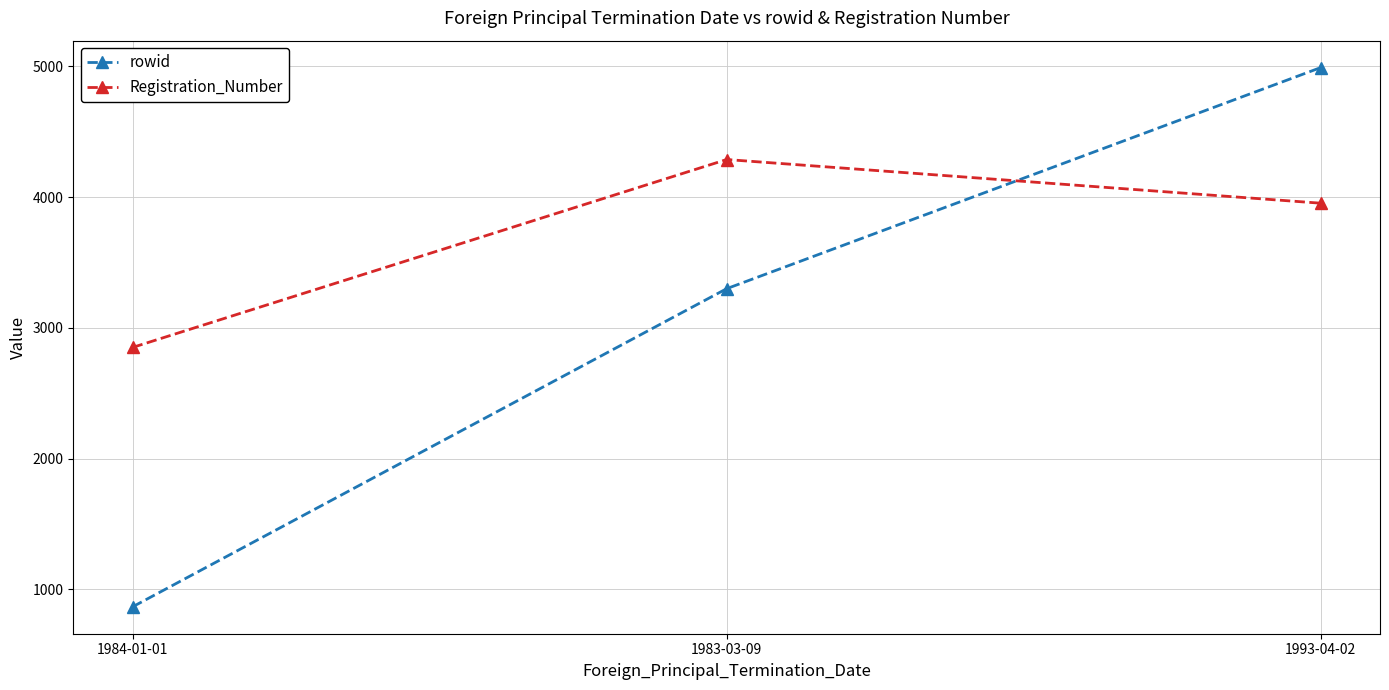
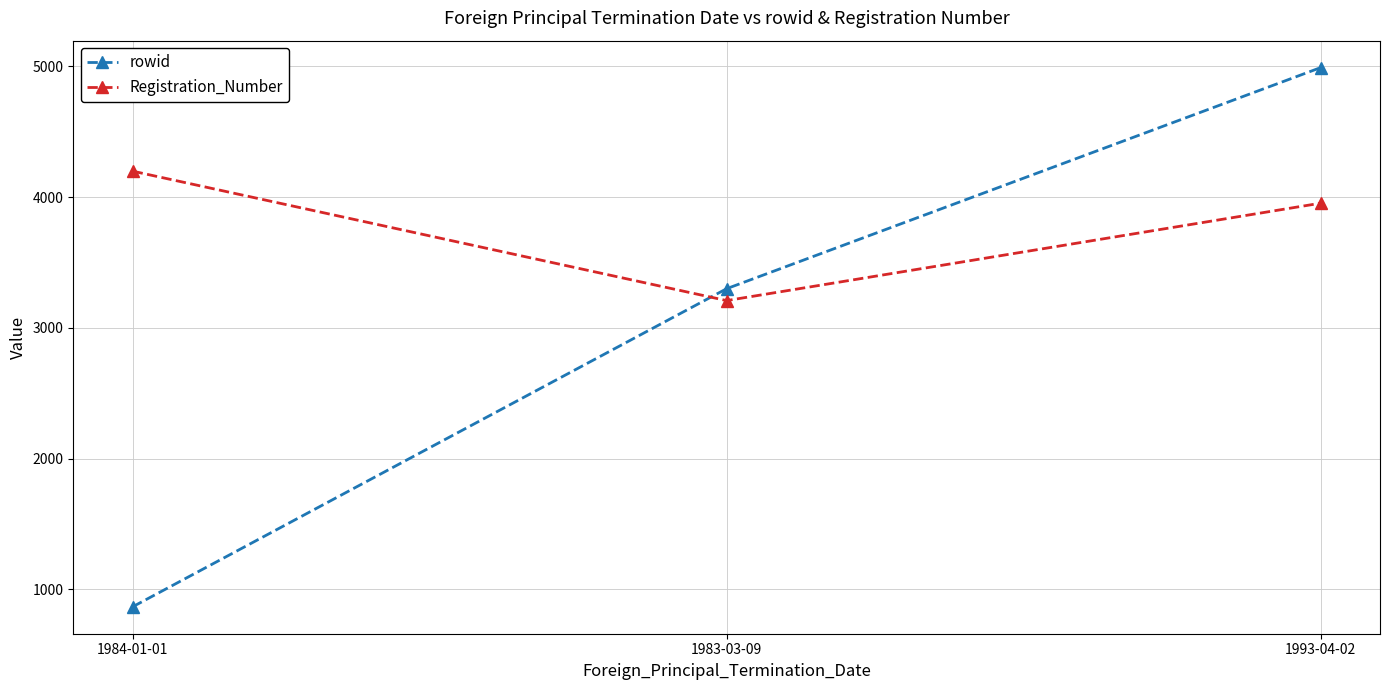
Registration_Number, 1984-01-01: 2850 -> 4200
Registration_Number, 1983-03-09: 4290 -> 3210
